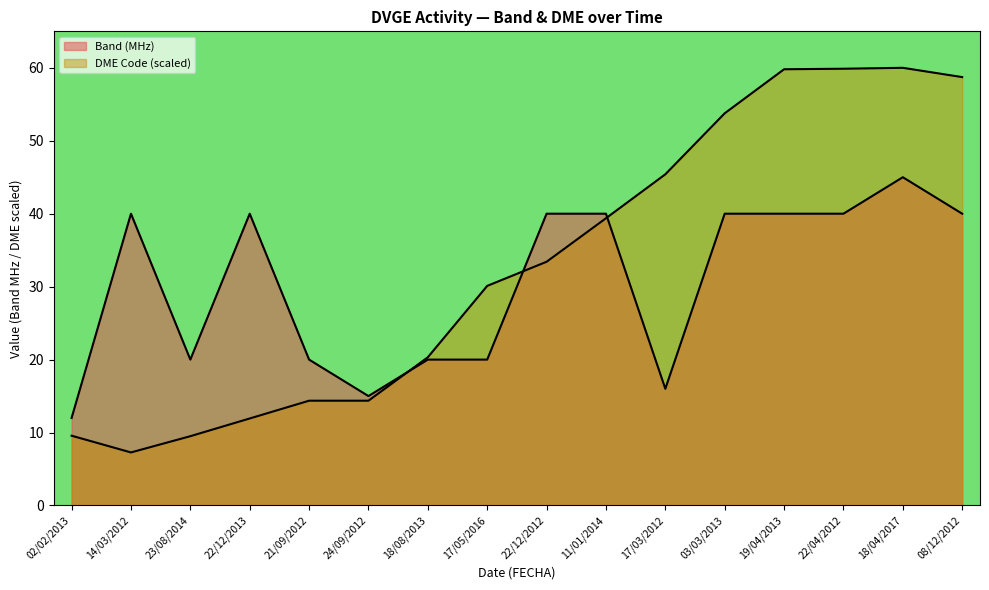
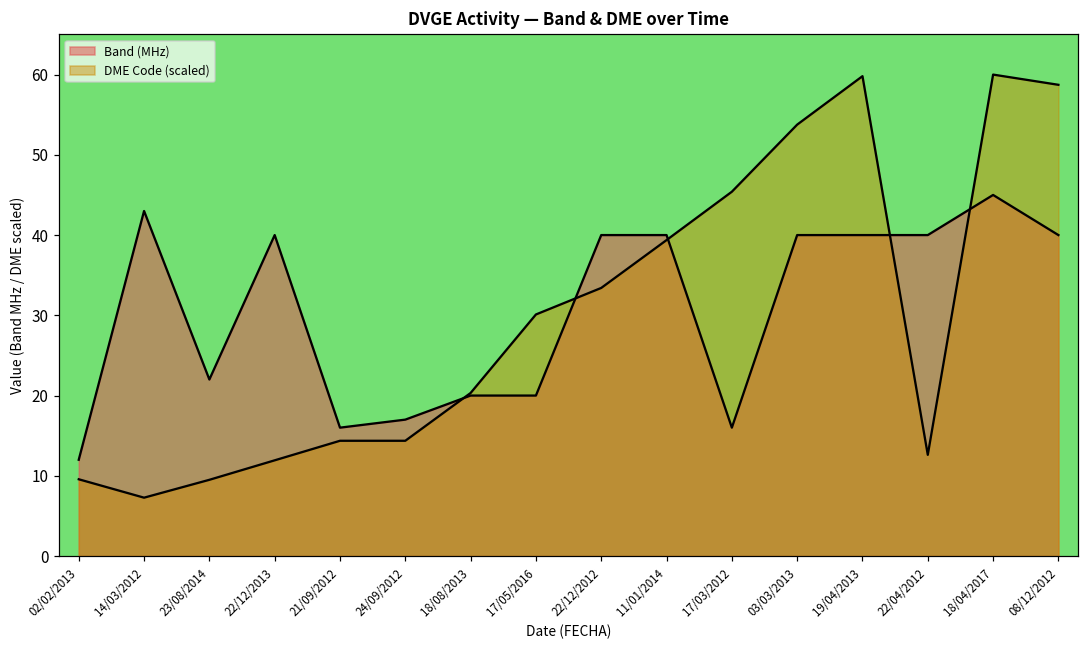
Band (MHz), 14/03/2012: 40 -> 43
Band (MHz), 23/08/2014: 20 -> 22
Band (MHz), 21/09/2012: 20 -> 16
Band (MHz), 24/09/2012: 15 -> 17
DME Code (scaled), 22/04/2012: 60 -> 13
